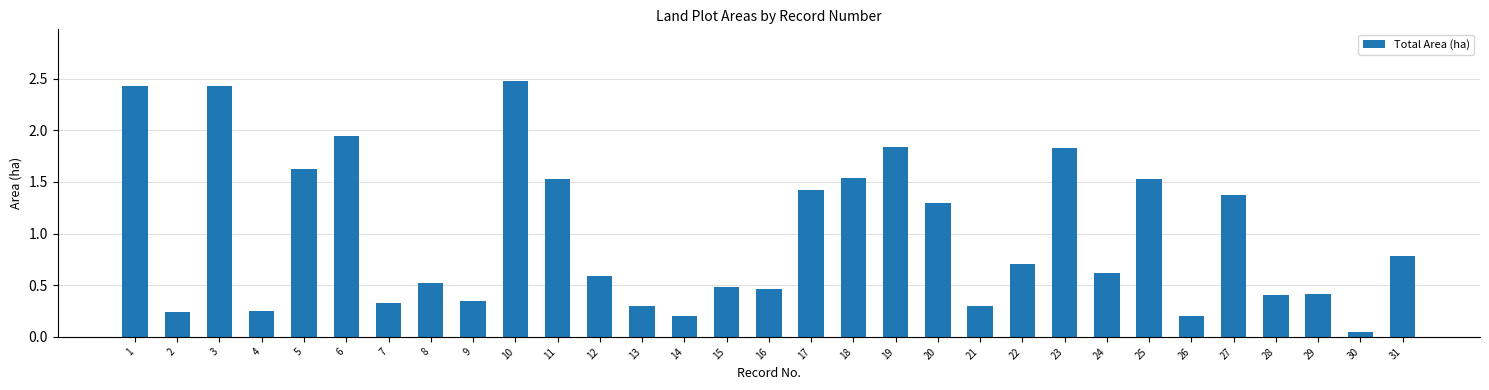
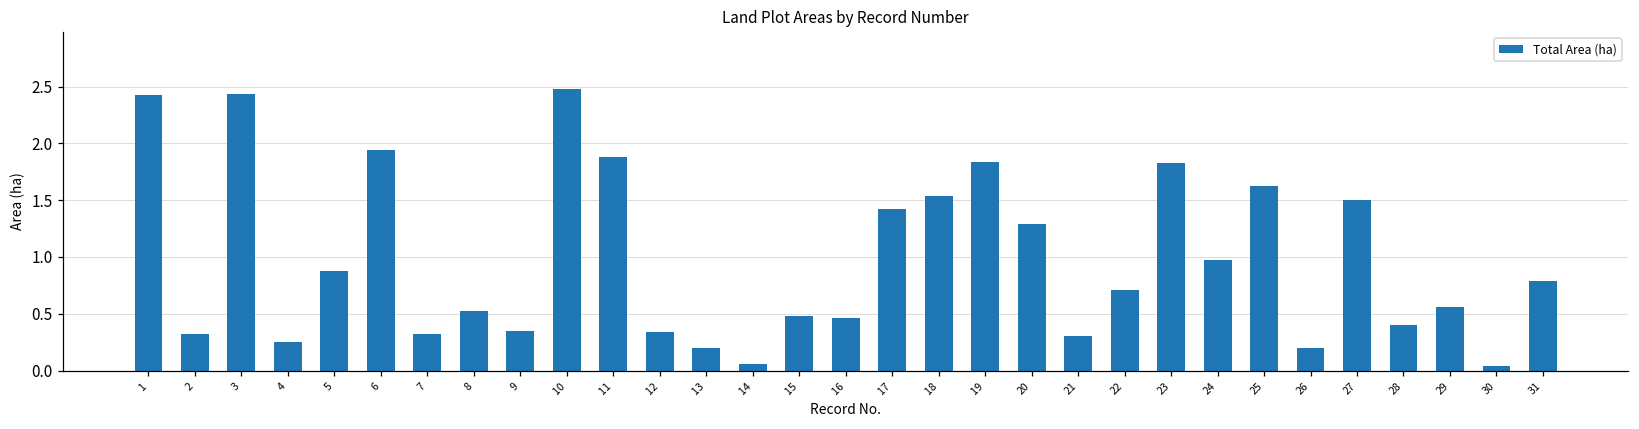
2: 0.24 -> 0.32
5: 1.63 -> 0.88
11: 1.53 -> 1.88
12: 0.59 -> 0.34
13: 0.3 -> 0.2
14: 0.20 -> 0.06
24: 0.62 -> 0.97
25: 1.53 -> 1.63
27: 1.38 -> 1.50
29: 0.42 -> 0.56
